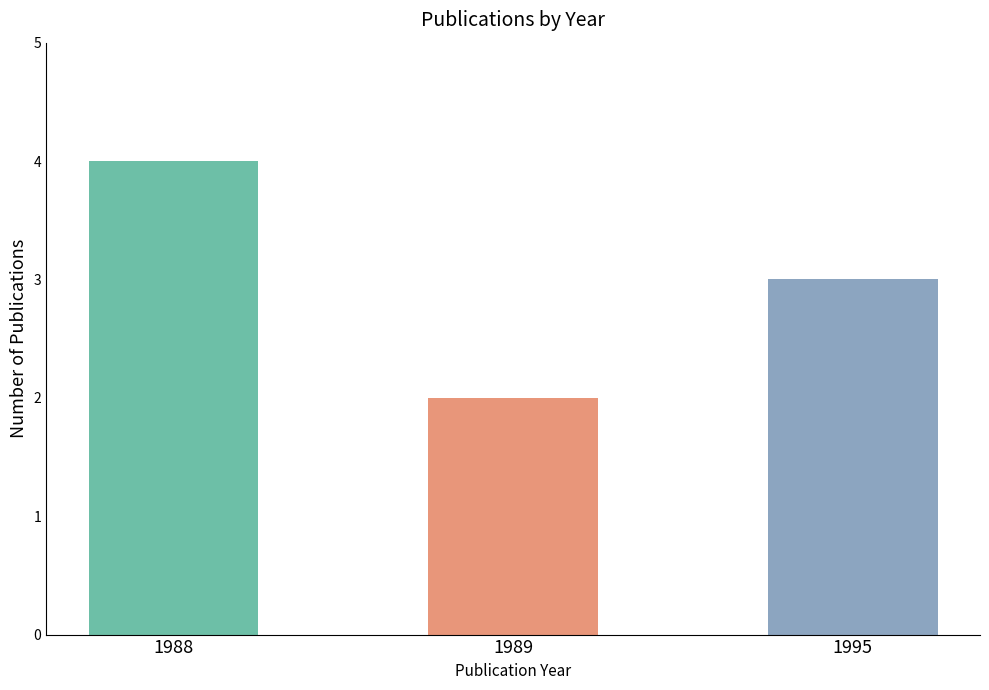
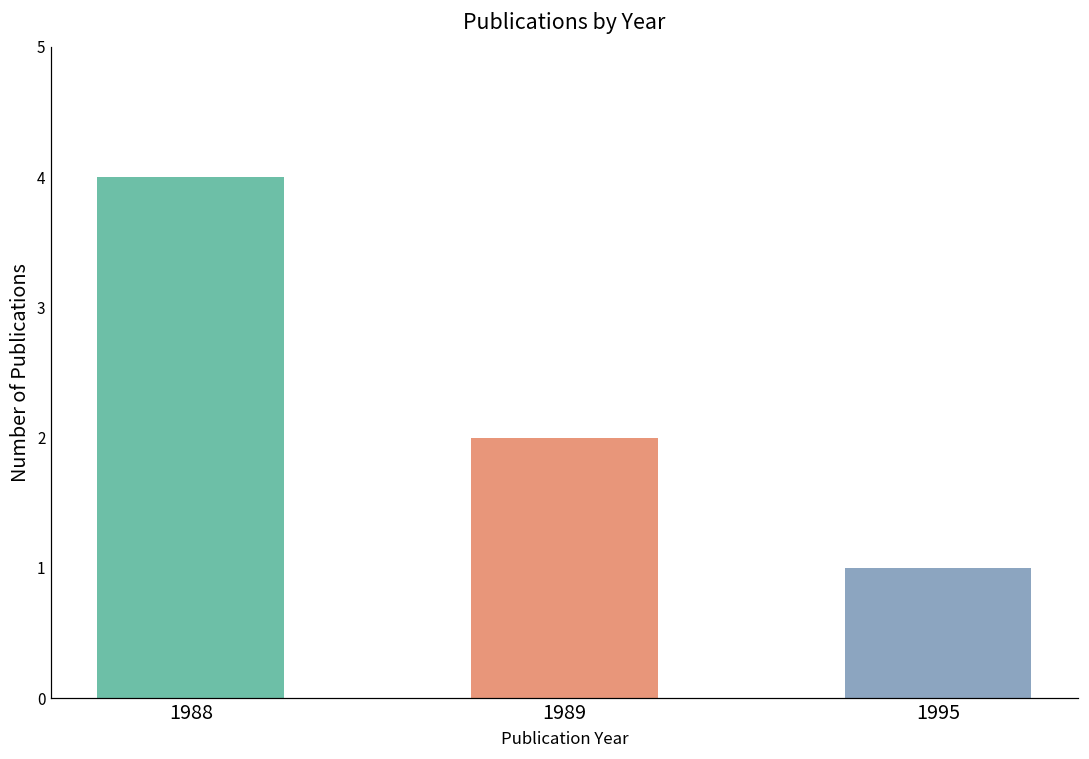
1995: 3 -> 1
